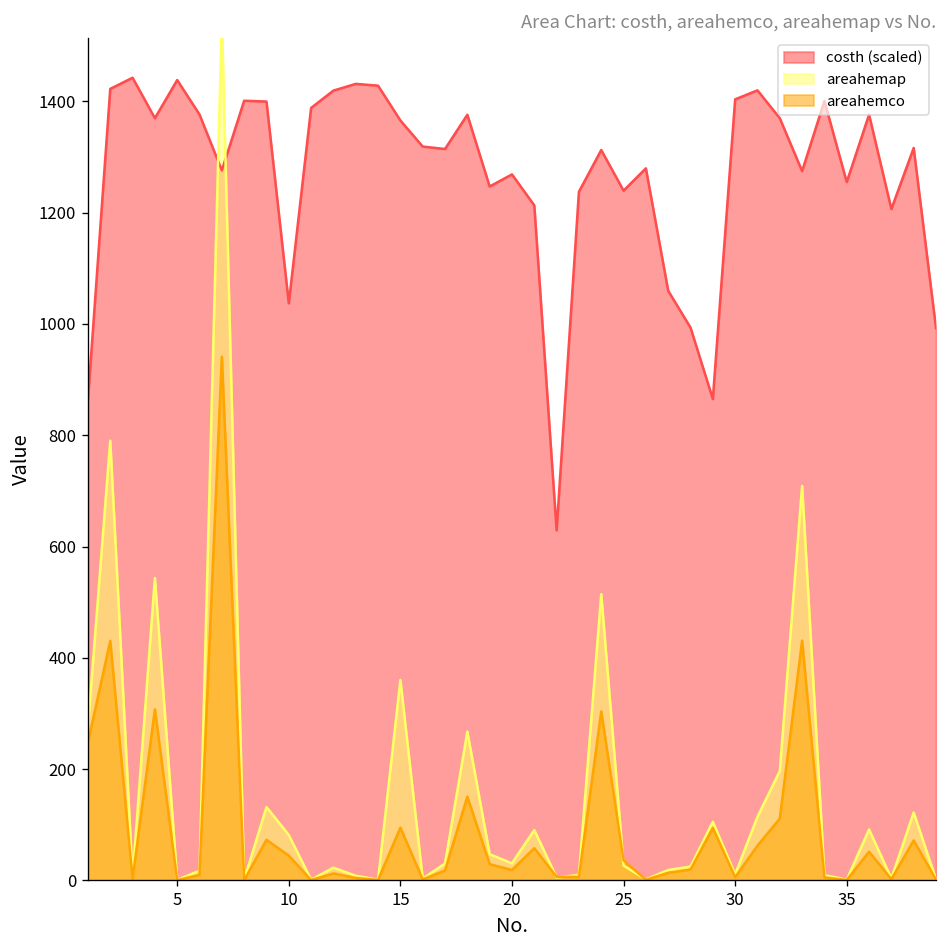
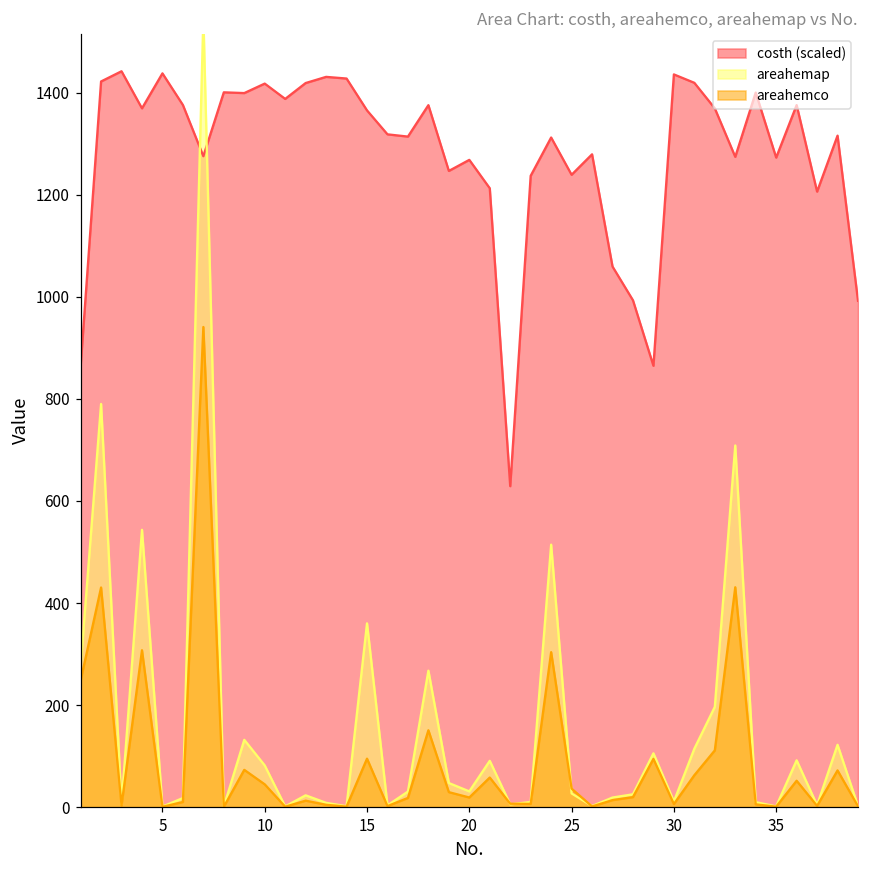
costh (scaled), 10: 1040 -> 1420
costh (scaled), 30: 1400 -> 1440
costh (scaled), 35: 1250 -> 1270
